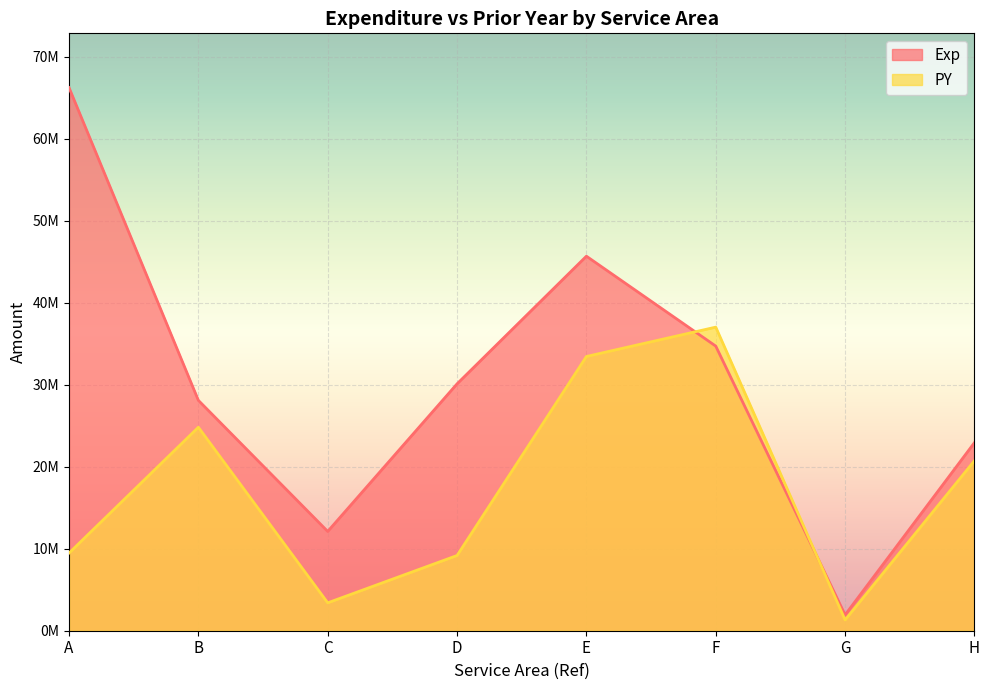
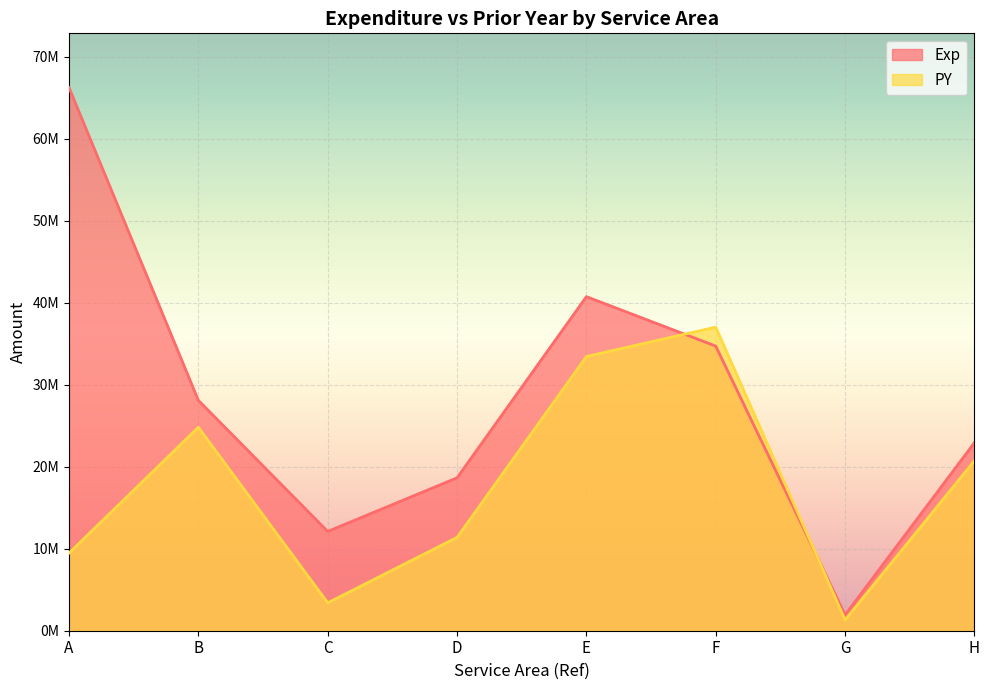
Exp, D: 30000000 -> 19000000
PY, D: 9000000 -> 11000000
Exp, E: 46000000 -> 41000000
